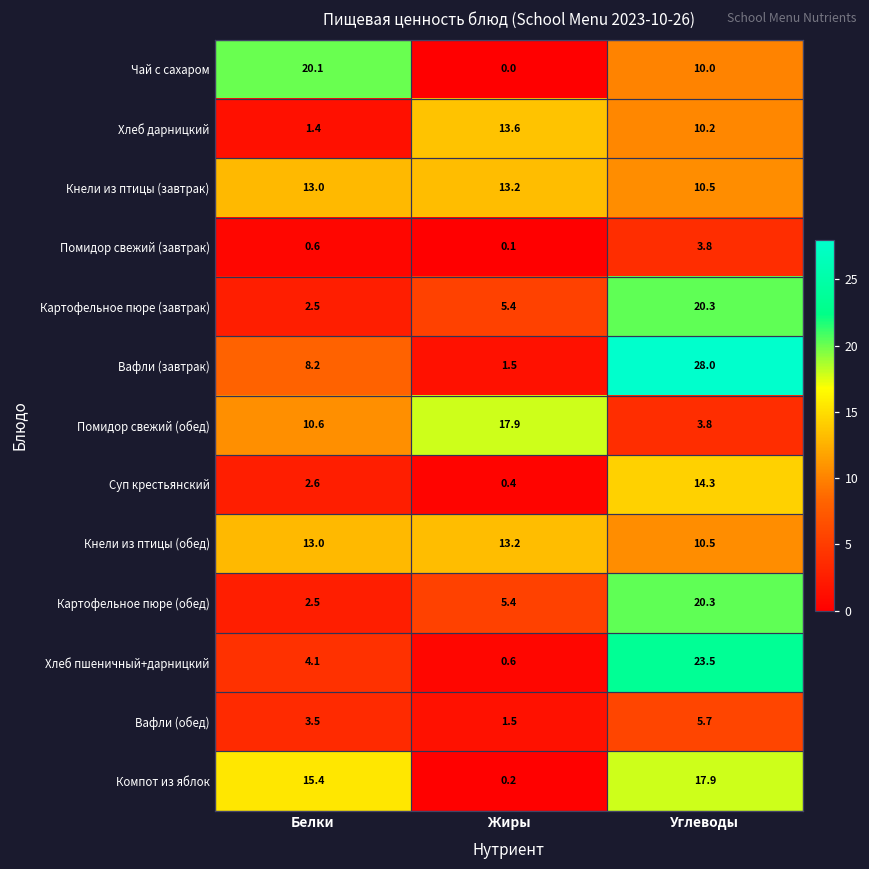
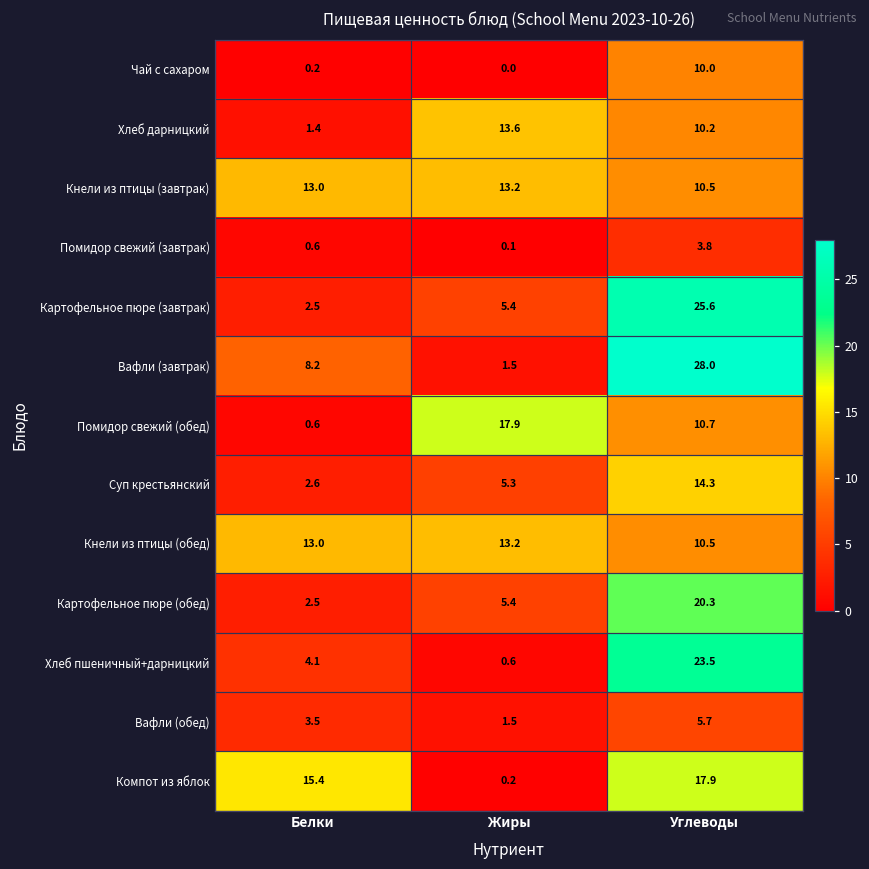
Чай с сахаром, Белки: 20.1 -> 0.2
Картофельное пюре (завтрак), Углеводы: 20.3 -> 25.6
Помидор свежий (обед), Белки: 10.6 -> 0.6
Помидор свежий (обед), Углеводы: 3.8 -> 10.7
Суп крестьянский, Жиры: 0.4 -> 5.3
